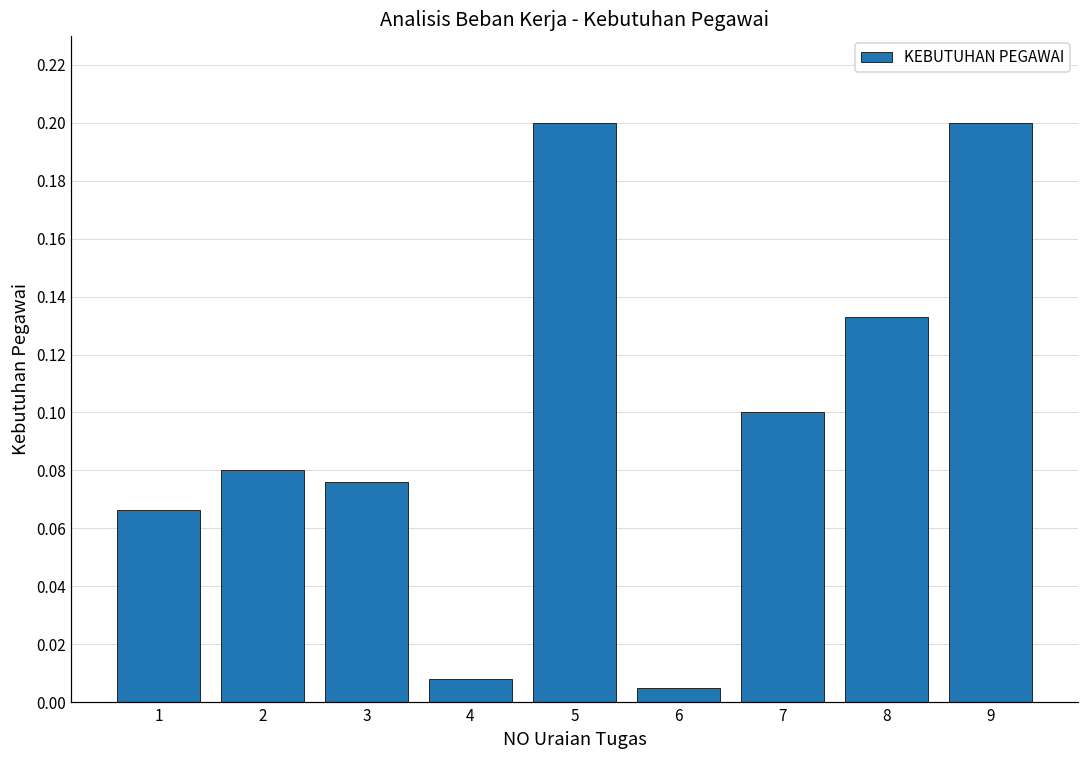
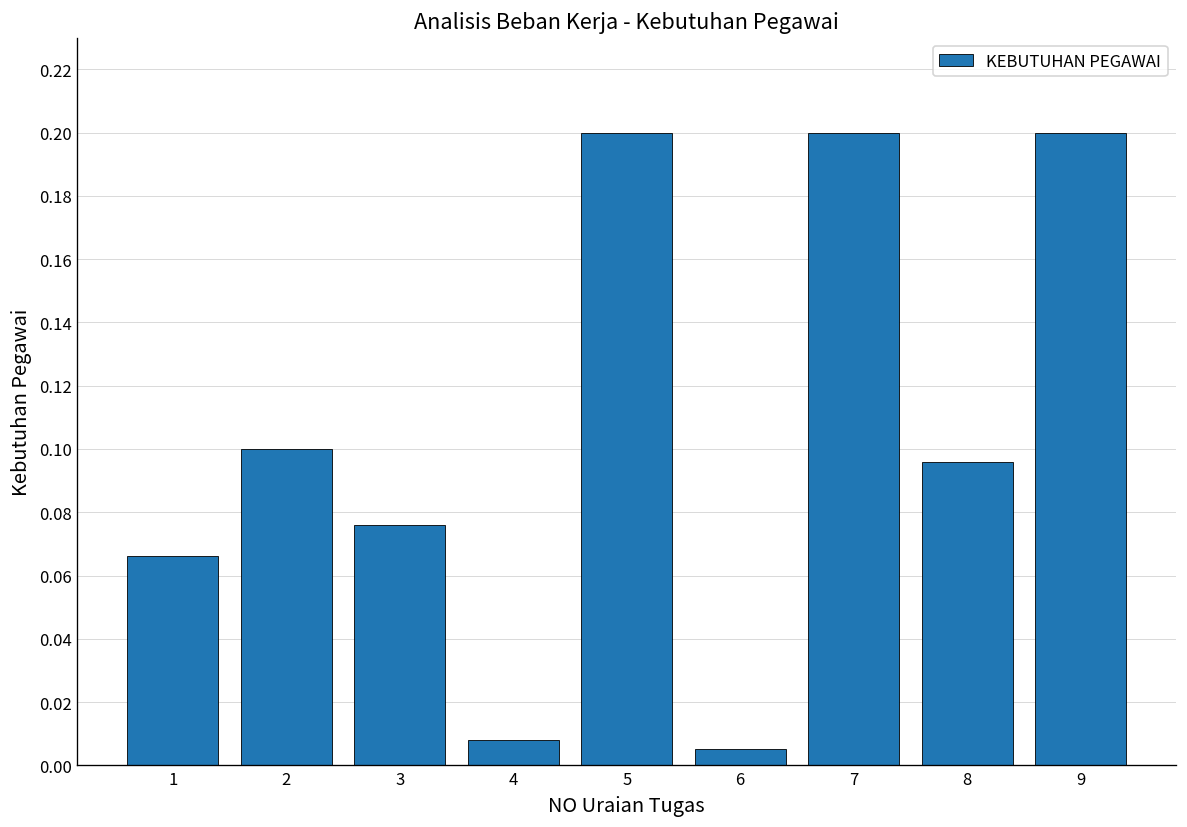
2: 0.08 -> 0.10
7: 0.1 -> 0.2
8: 0.133 -> 0.096
